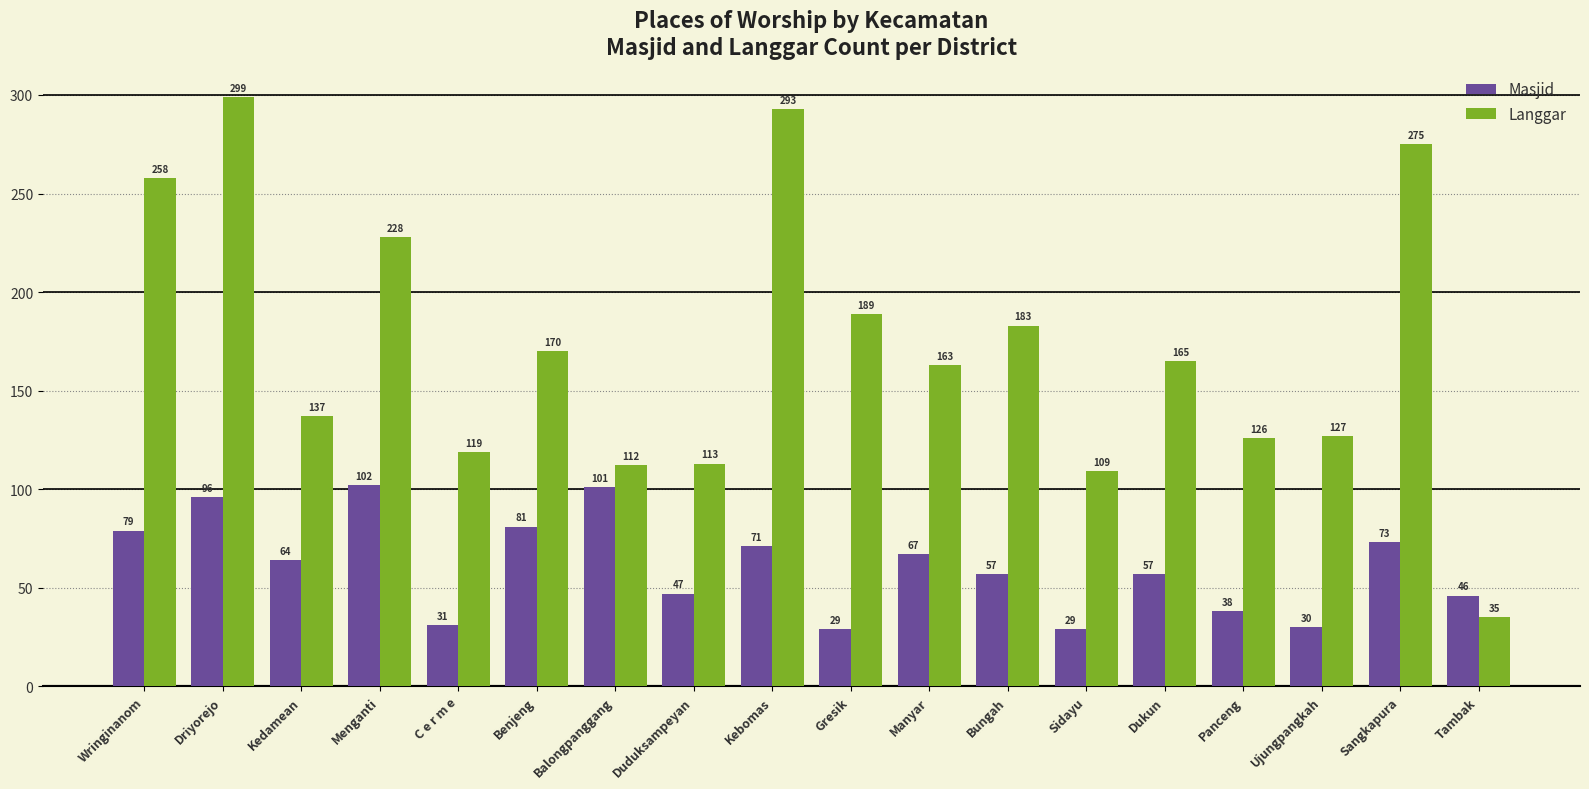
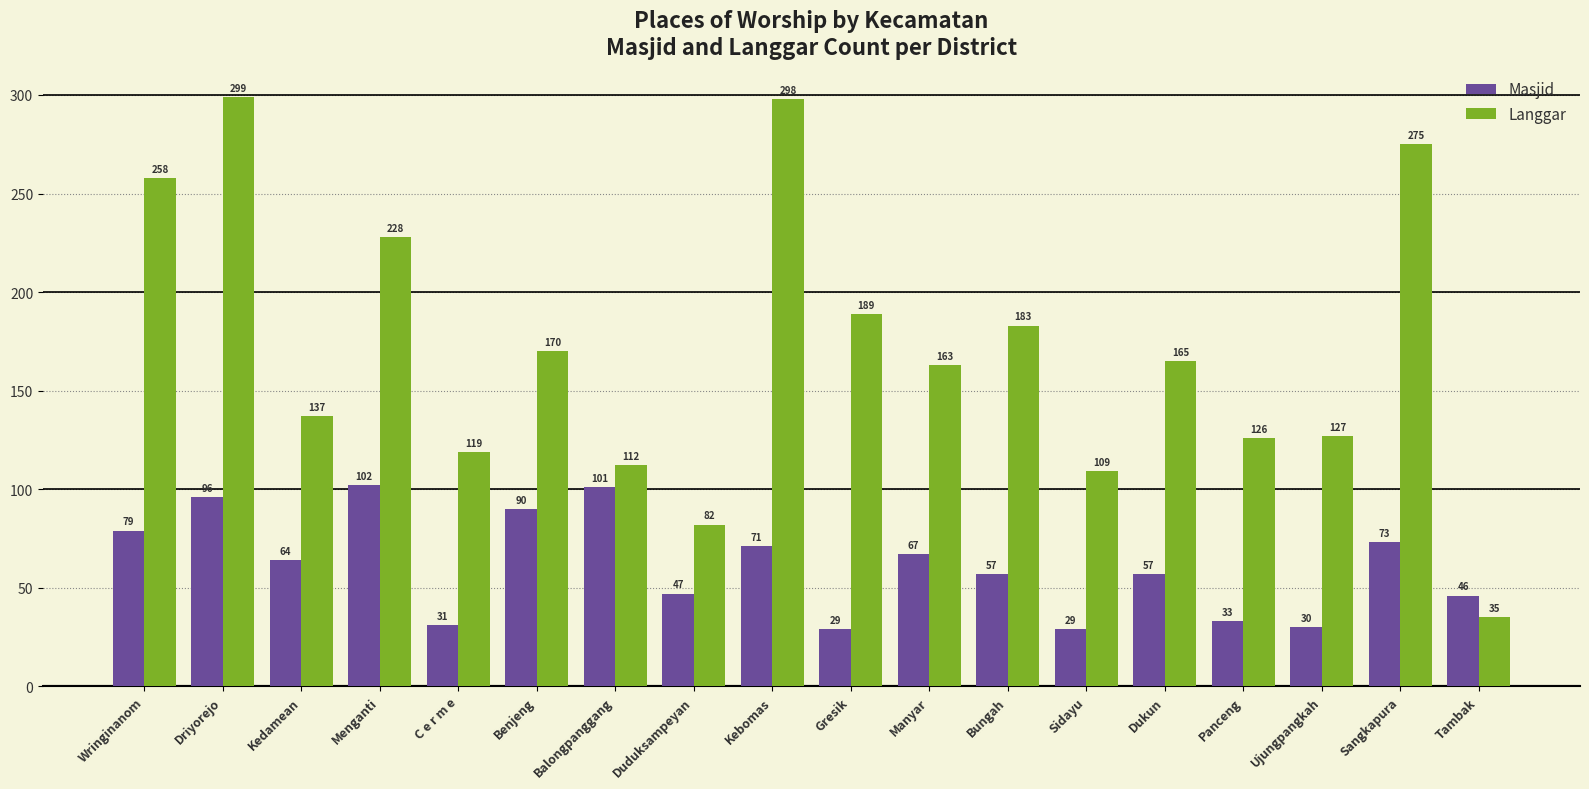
Masjid, Benjeng: 81 -> 90
Langgar, Duduksampeyan: 113 -> 82
Langgar, Kebomas: 293 -> 298
Masjid, Panceng: 38 -> 33
